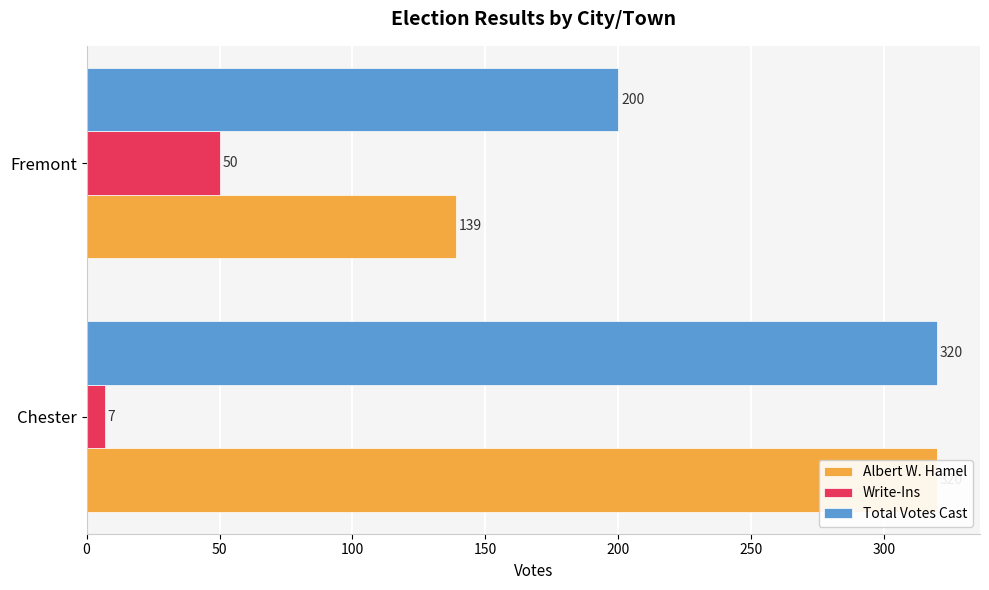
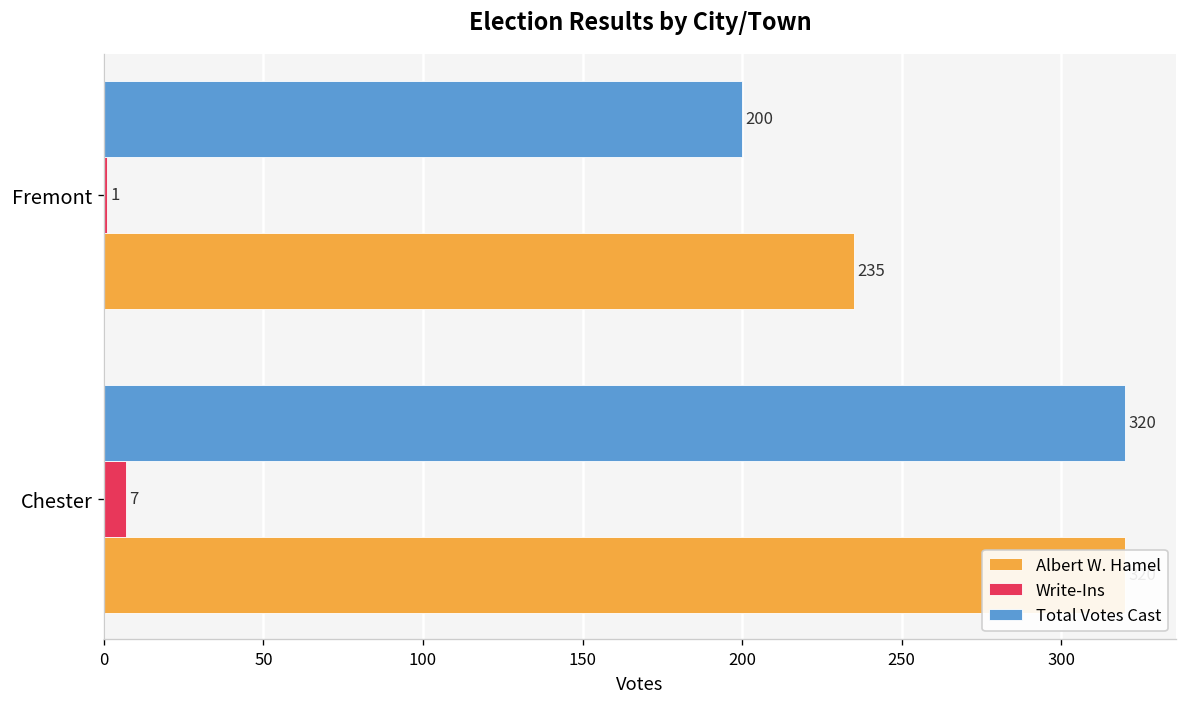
Write-Ins, Fremont: 50 -> 1
Albert W. Hamel, Fremont: 139 -> 235
